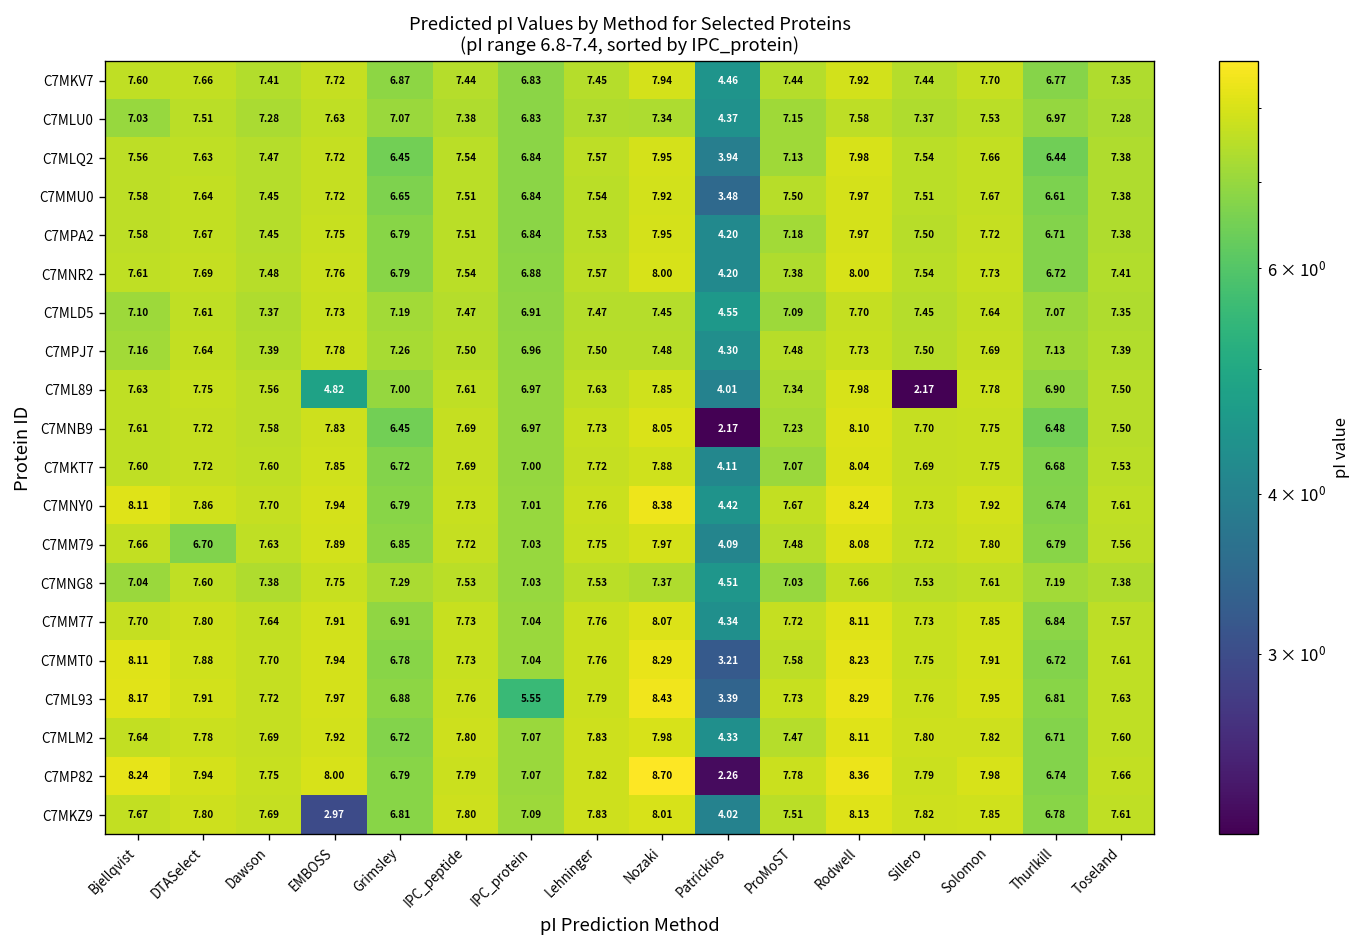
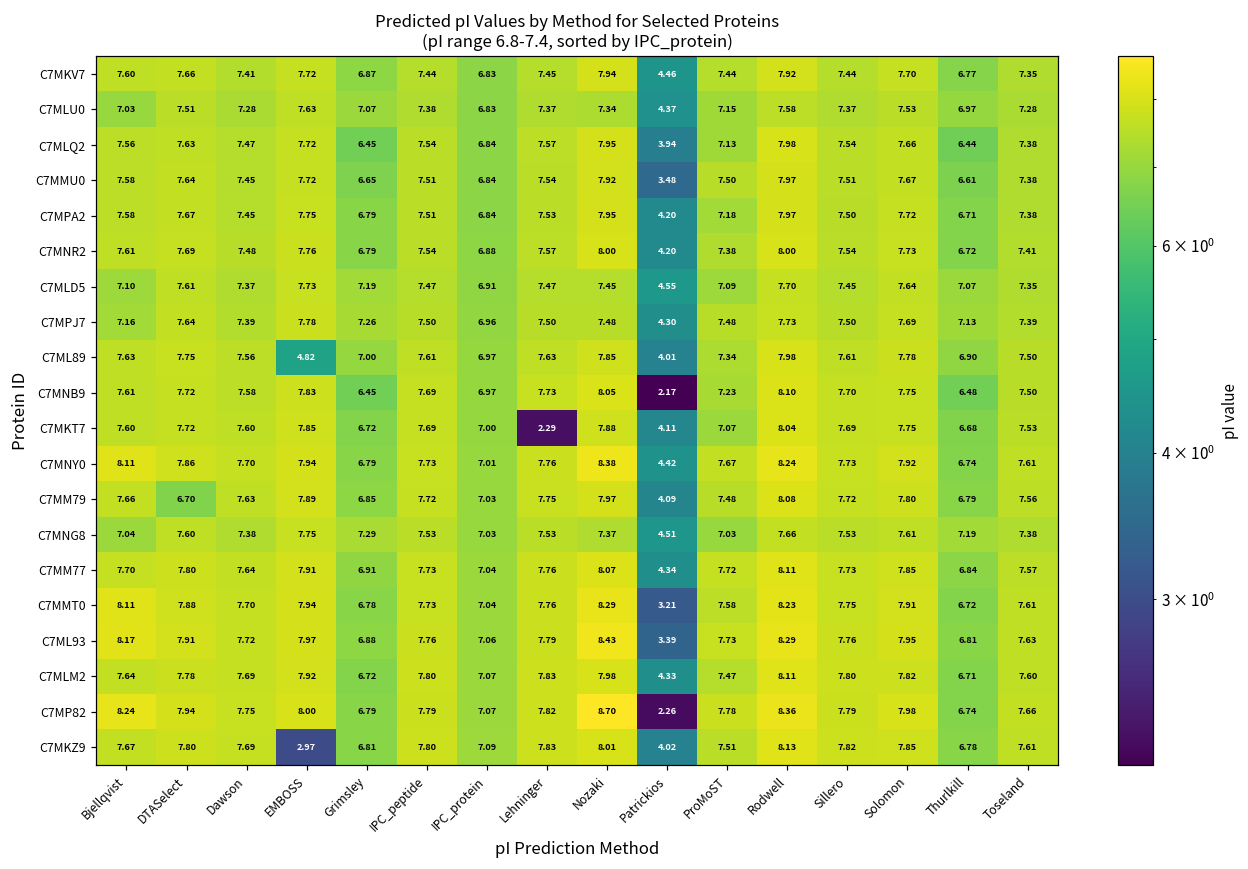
C7ML89, Sillero: 2.17 -> 7.61
C7MKT7, Lehninger: 7.72 -> 2.29
C7ML93, IPC_protein: 5.55 -> 7.06
